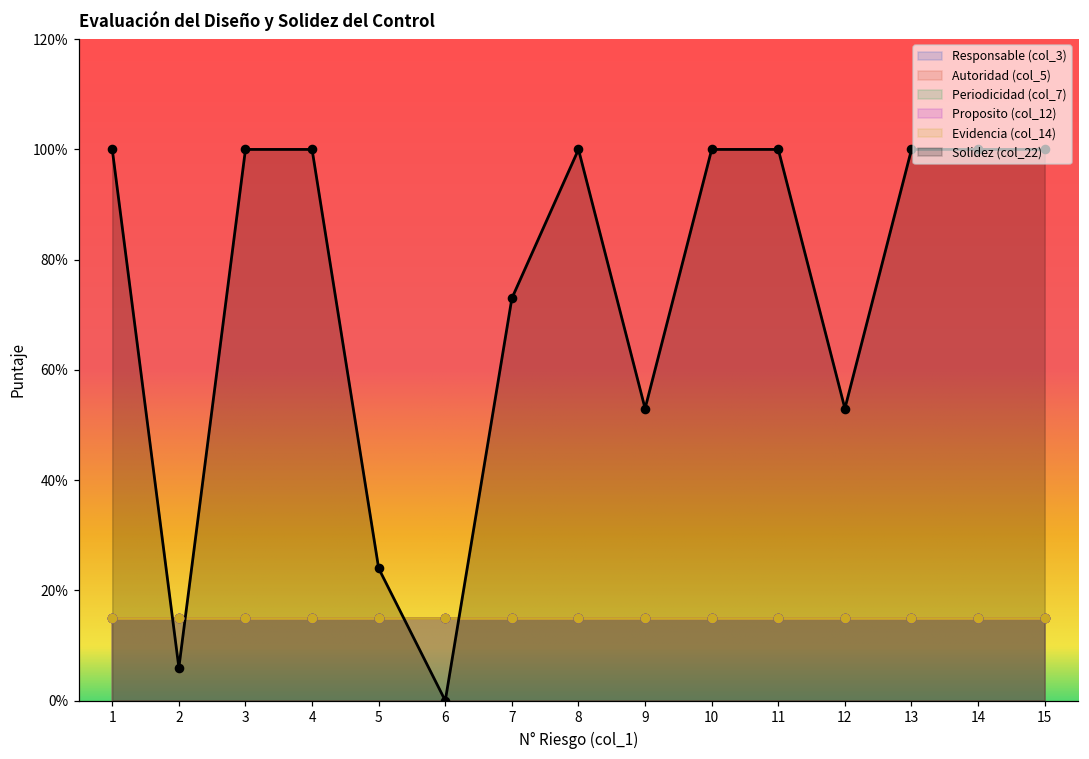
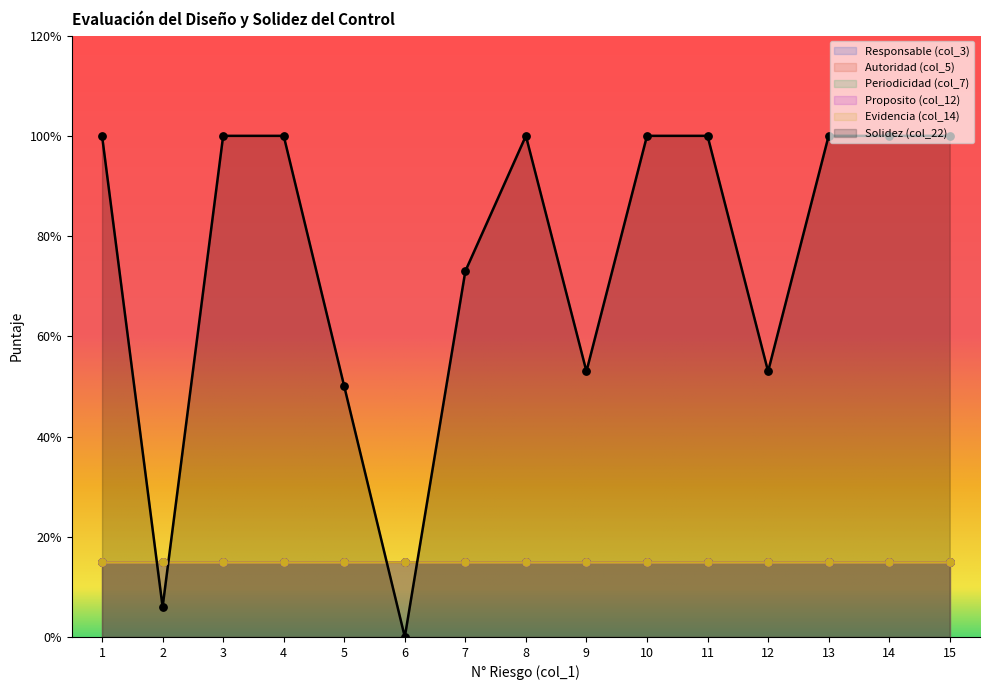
Solidez (col_22), 5: 24% -> 50%
